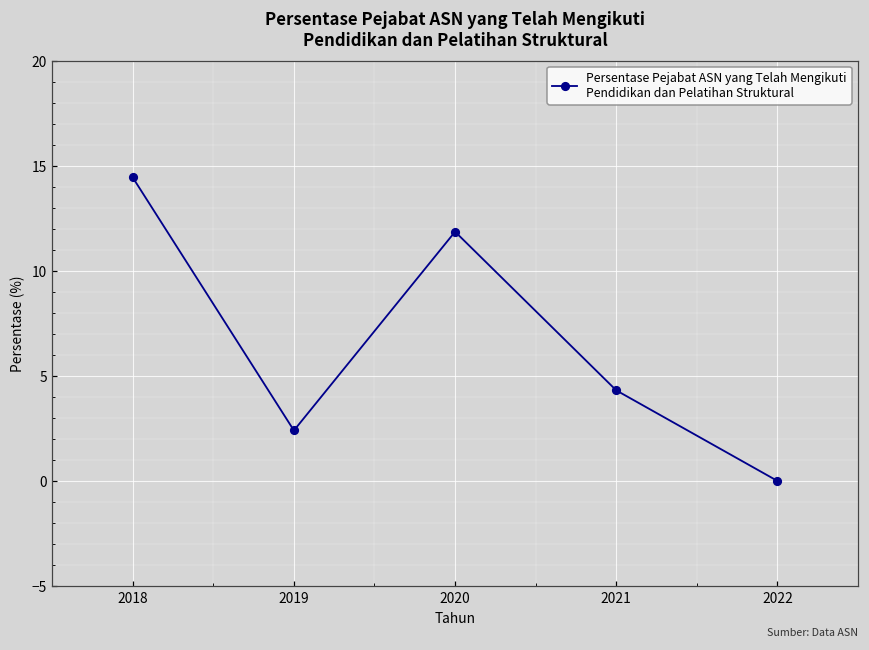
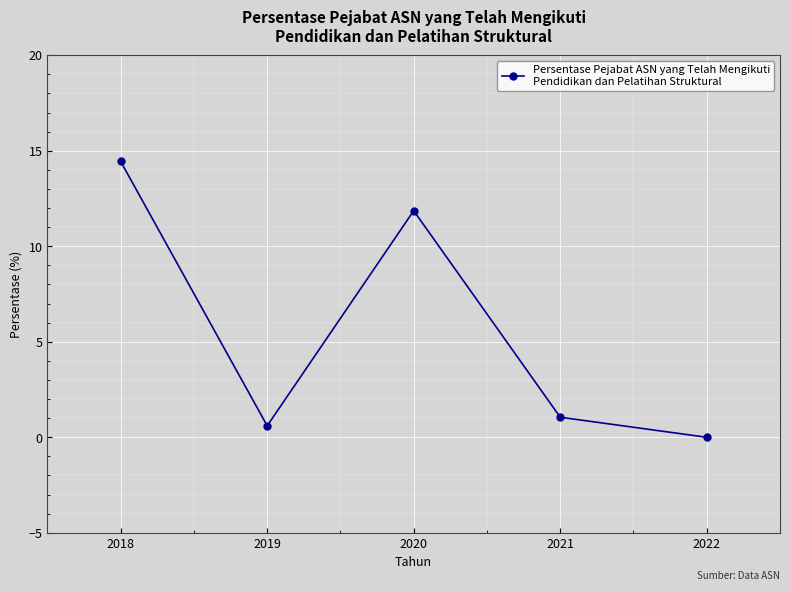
2019: 2.4 -> 0.6
2021: 4.3 -> 1.1
